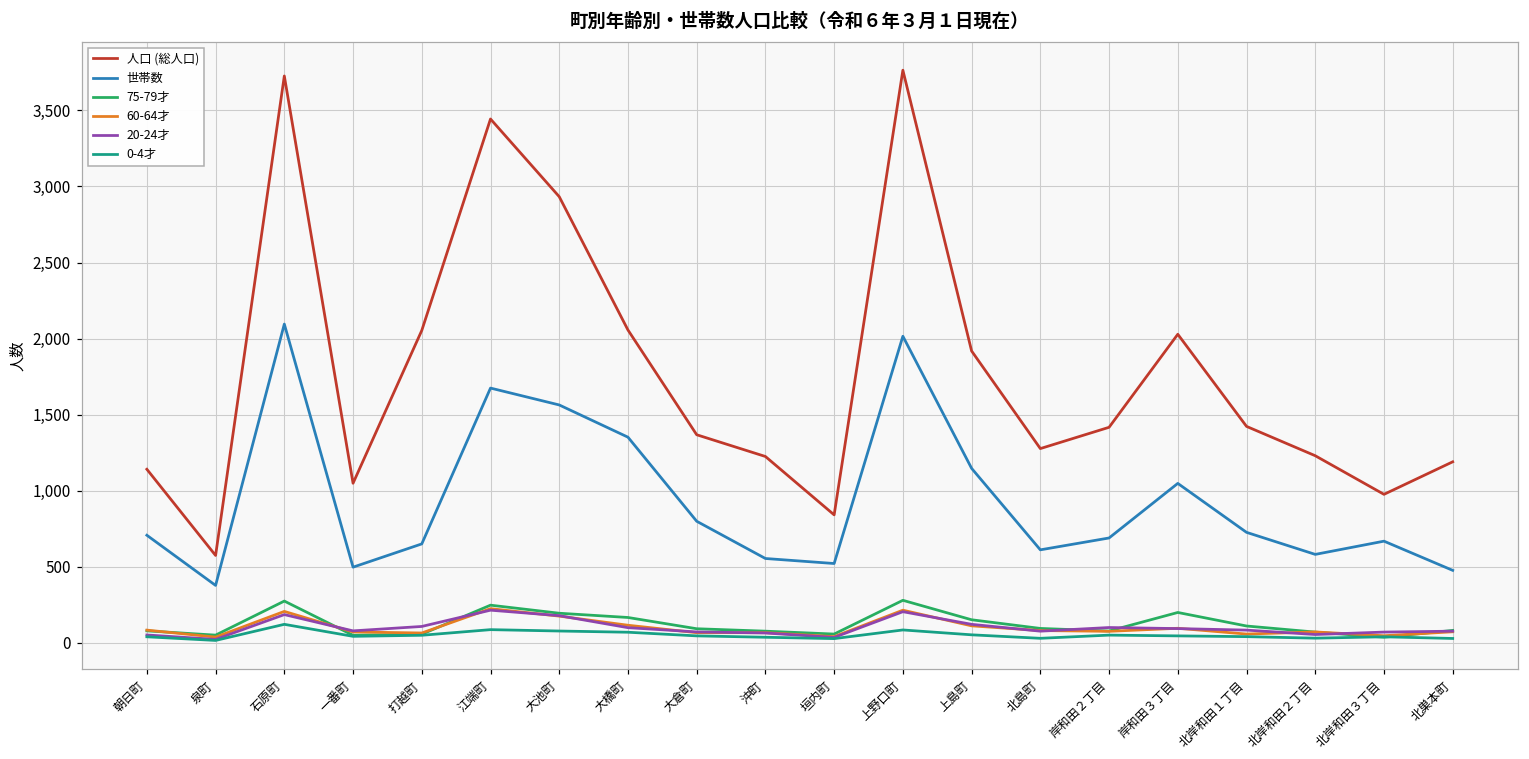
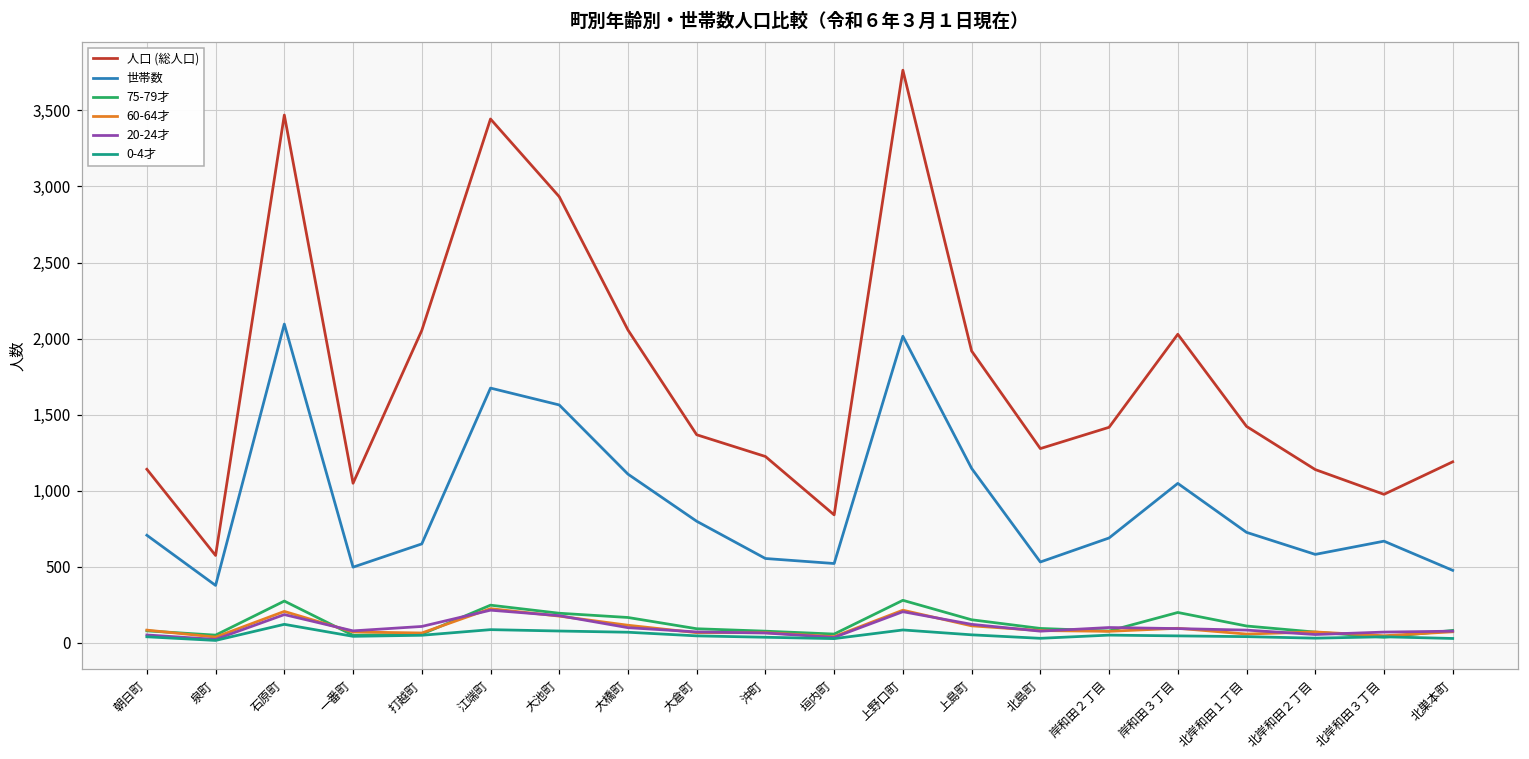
人口 (総人口), 石原町: 3,730 -> 3,470
世帯数, 大橋町: 1,350 -> 1,110
世帯数, 北島町: 610 -> 530
人口 (総人口), 北岸和田２丁目: 1,230 -> 1,140
